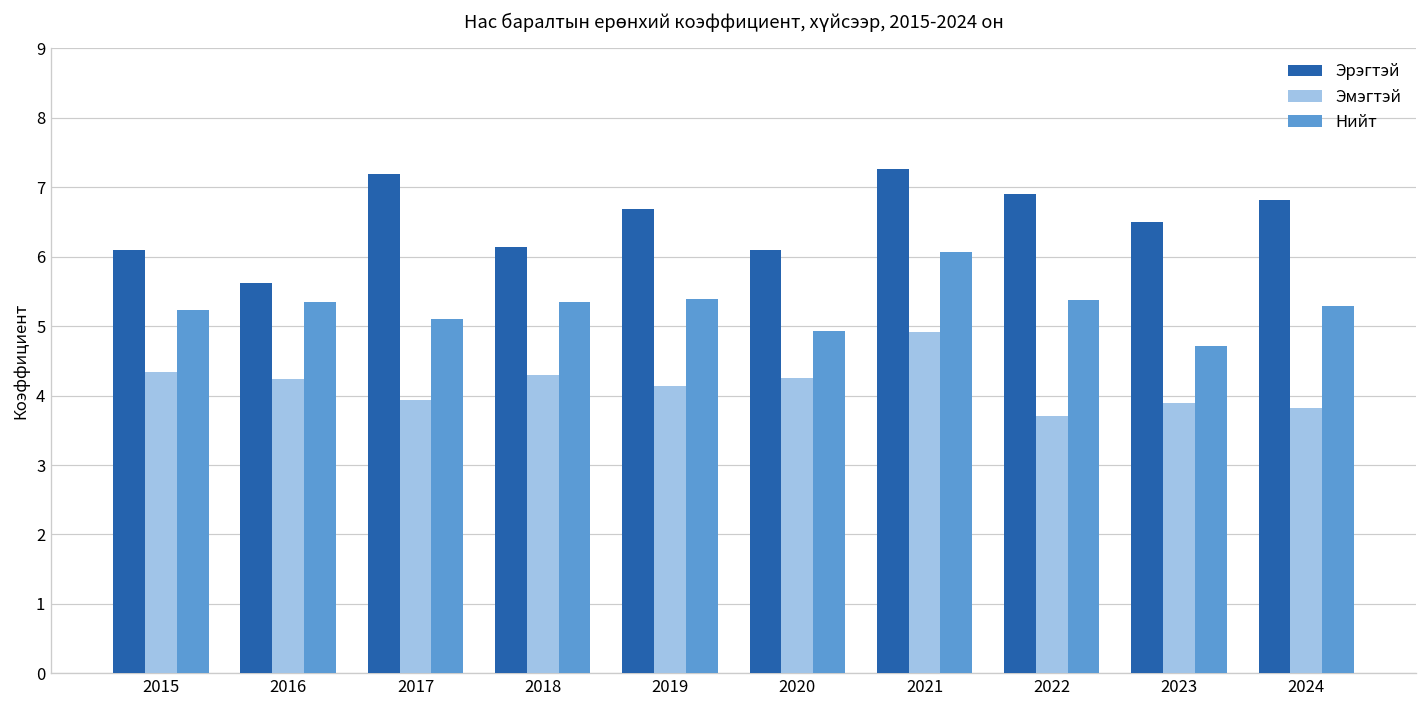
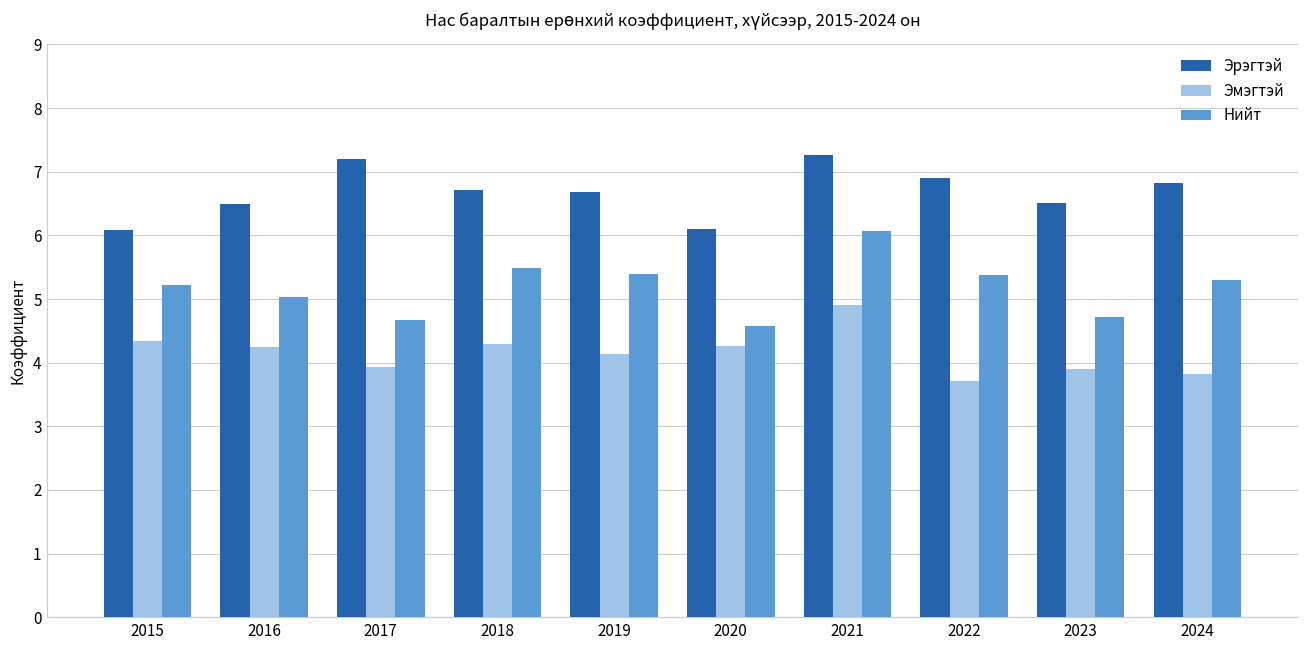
Эрэгтэй, 2016: 5.6 -> 6.5
Нийт, 2016: 5.3 -> 5.0
Нийт, 2017: 5.1 -> 4.7
Эрэгтэй, 2018: 6.1 -> 6.7
Нийт, 2018: 5.3 -> 5.5
Нийт, 2020: 4.9 -> 4.6
